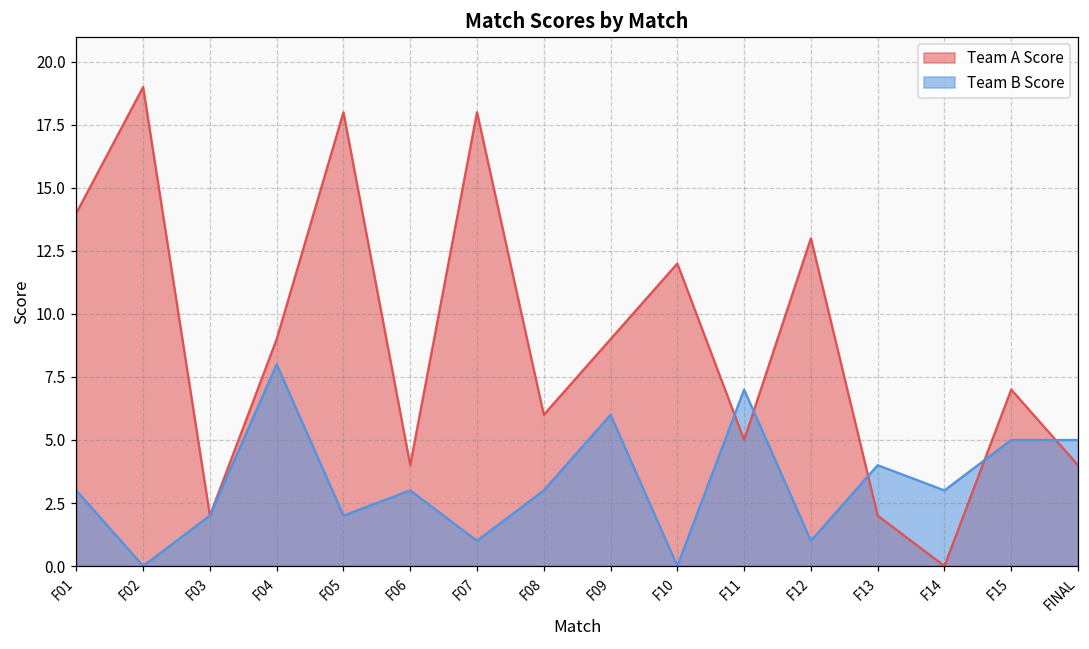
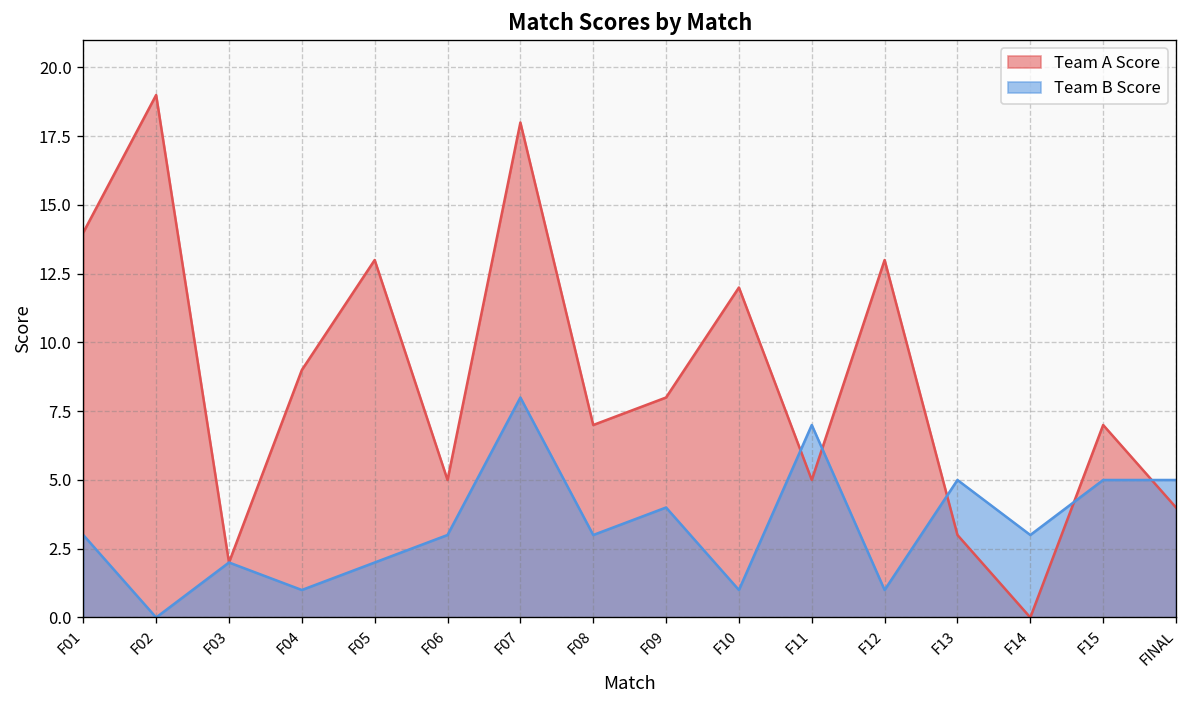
Team B Score, F04: 8 -> 1
Team A Score, F05: 18 -> 13
Team A Score, F06: 4 -> 5
Team B Score, F07: 1 -> 8
Team A Score, F08: 6 -> 7
Team A Score, F09: 9 -> 8
Team B Score, F09: 6 -> 4
Team B Score, F10: 0 -> 1
Team A Score, F13: 2 -> 3
Team B Score, F13: 4 -> 5
